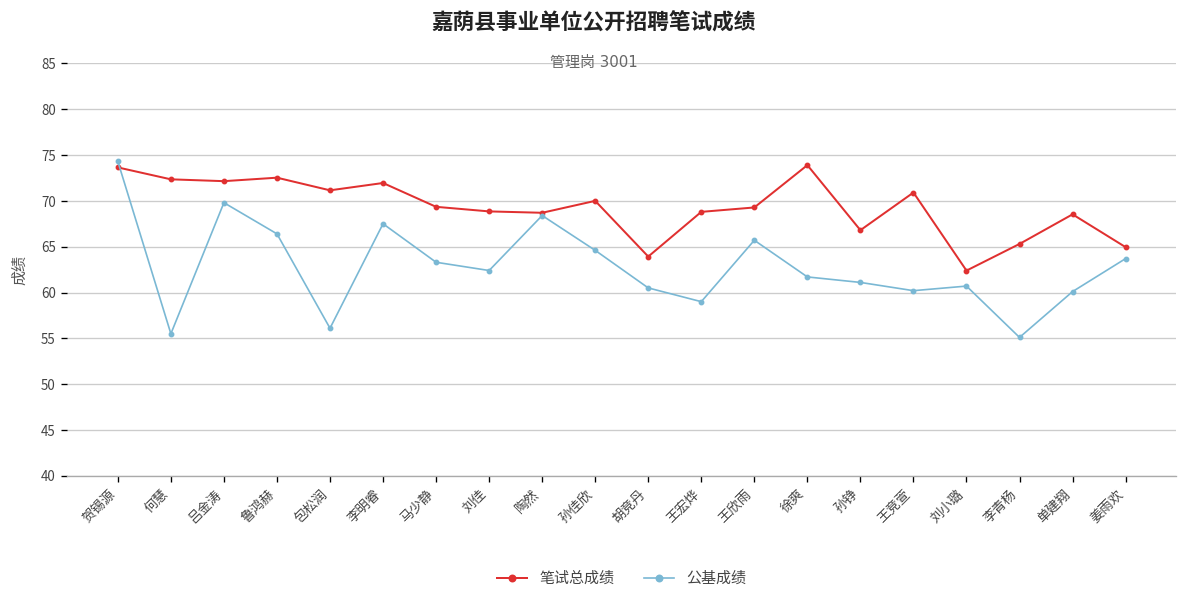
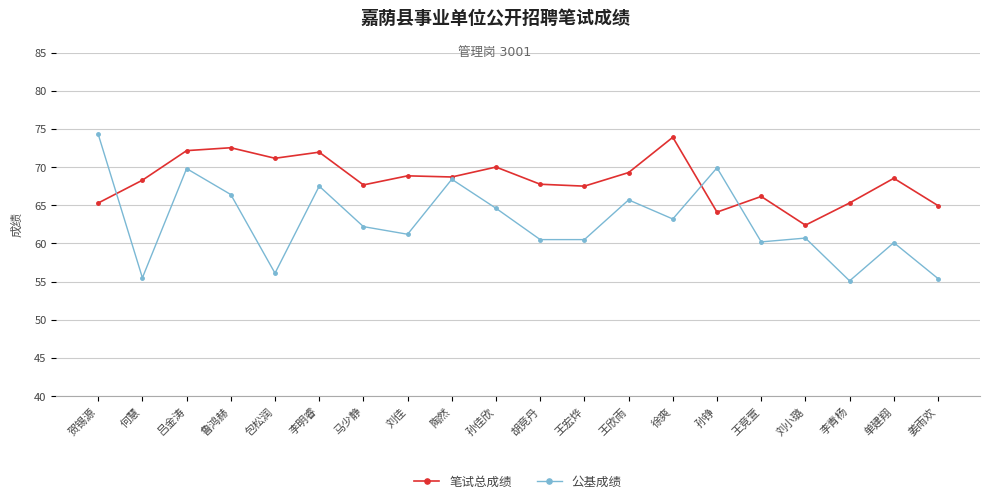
笔试总成绩, 贺锡源: 74 -> 65
笔试总成绩, 何慧: 72 -> 68
笔试总成绩, 马少静: 69 -> 68
公基成绩, 马少静: 63 -> 62
公基成绩, 刘佳: 62 -> 61
笔试总成绩, 胡竞丹: 64 -> 68
笔试总成绩, 王宏烨: 69 -> 68
公基成绩, 王宏烨: 59 -> 61
公基成绩, 徐爽: 62 -> 63
笔试总成绩, 孙铮: 67 -> 64
公基成绩, 孙铮: 61 -> 70
笔试总成绩, 王竞萱: 71 -> 66
公基成绩, 姜雨欢: 64 -> 55
